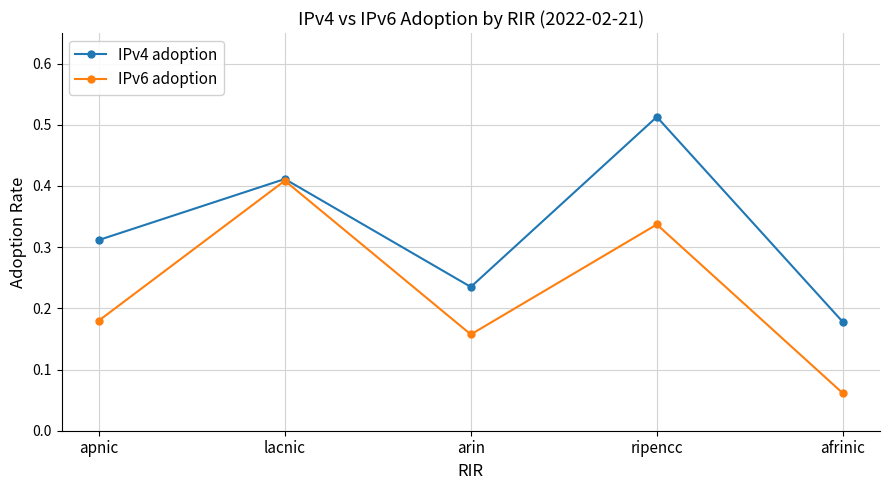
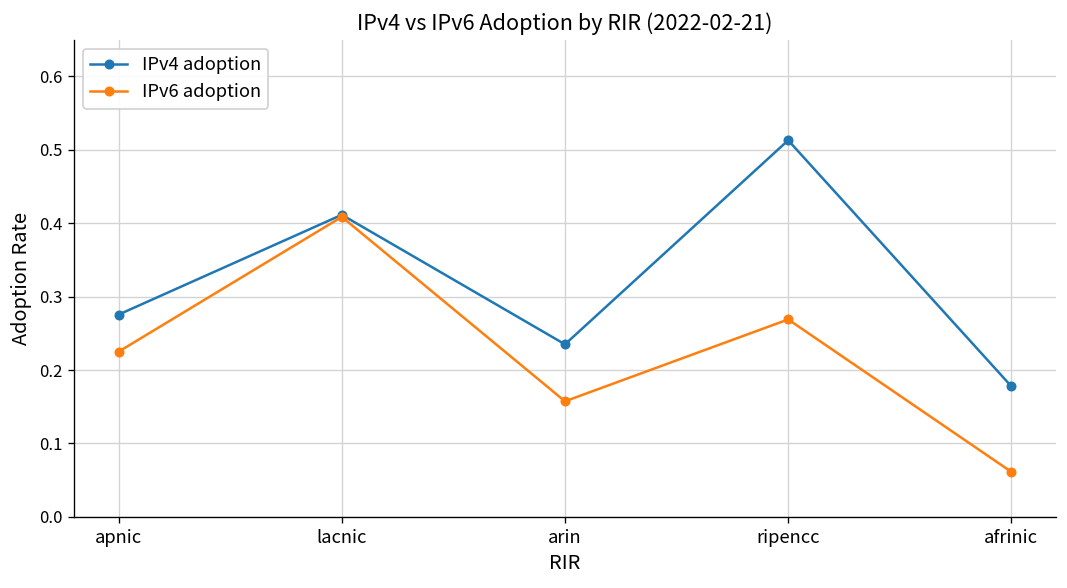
IPv4 adoption, apnic: 0.31 -> 0.28
IPv6 adoption, apnic: 0.18 -> 0.23
IPv6 adoption, ripencc: 0.34 -> 0.27
